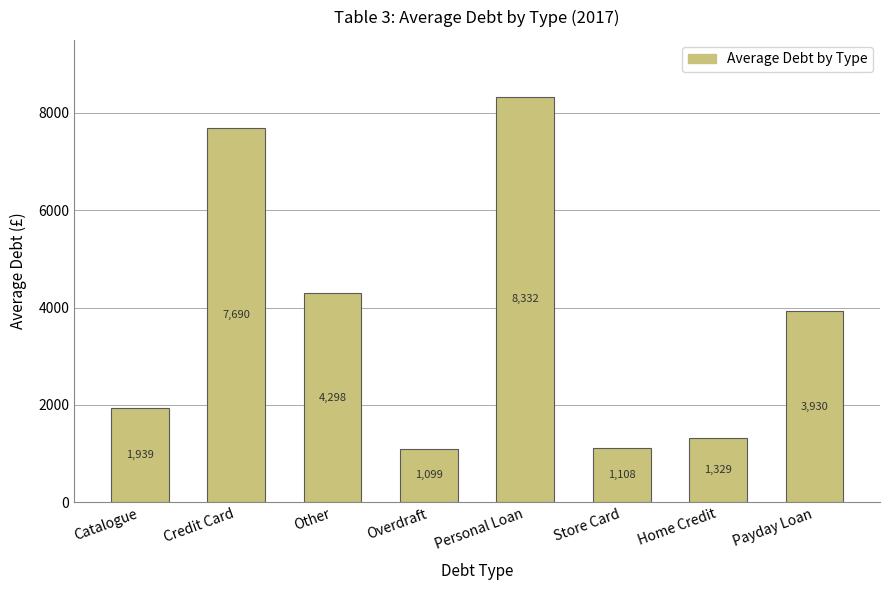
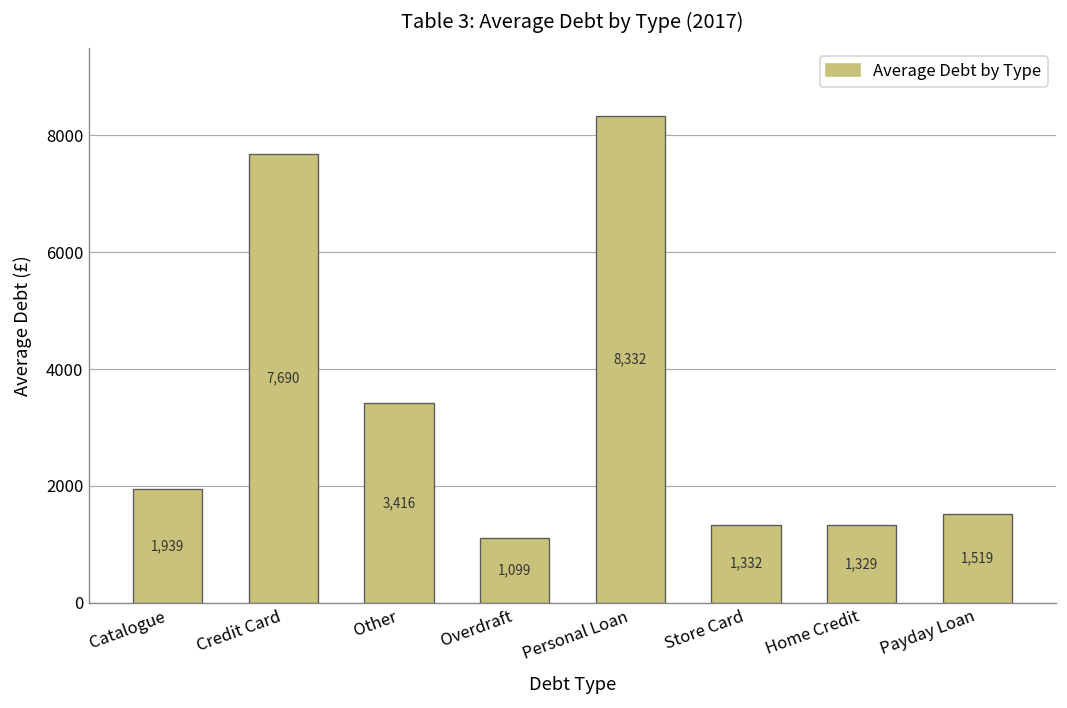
Other: 4,298 -> 3,416
Store Card: 1,108 -> 1,332
Payday Loan: 3,930 -> 1,519
